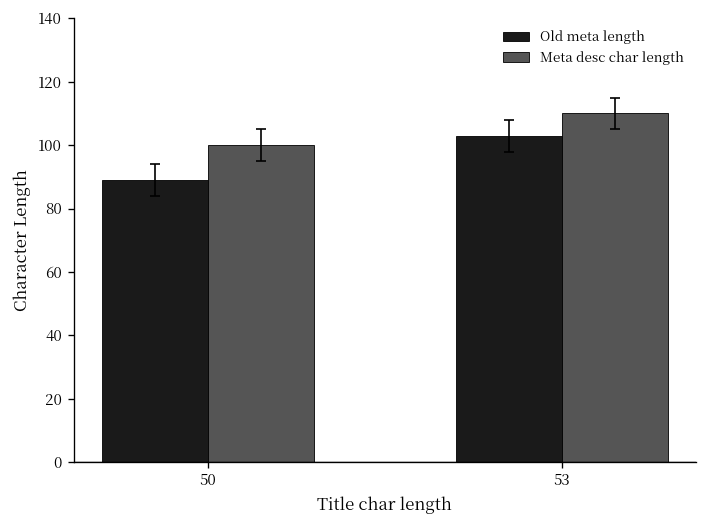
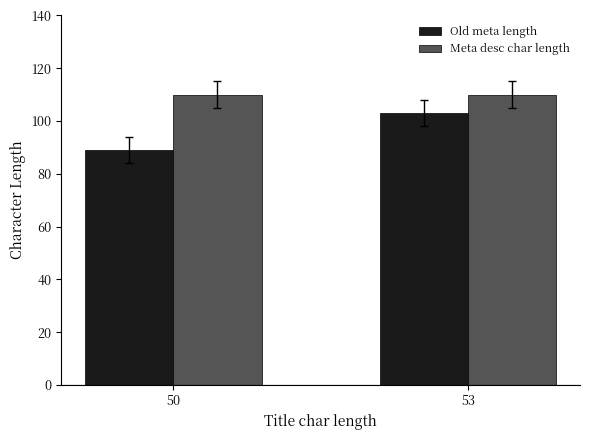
Meta desc char length, 50: 100 -> 110
